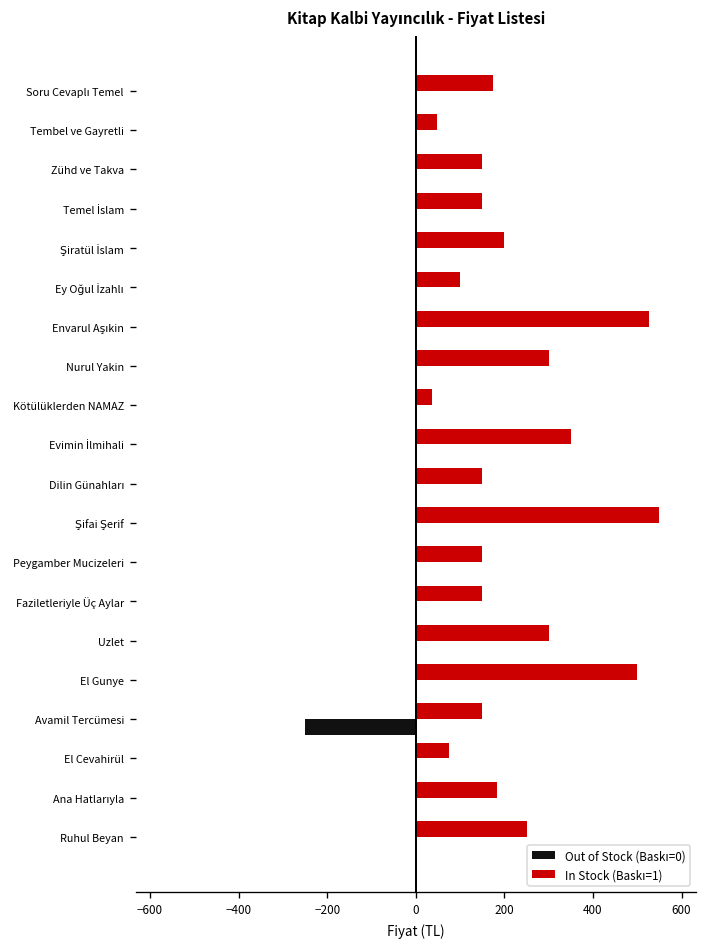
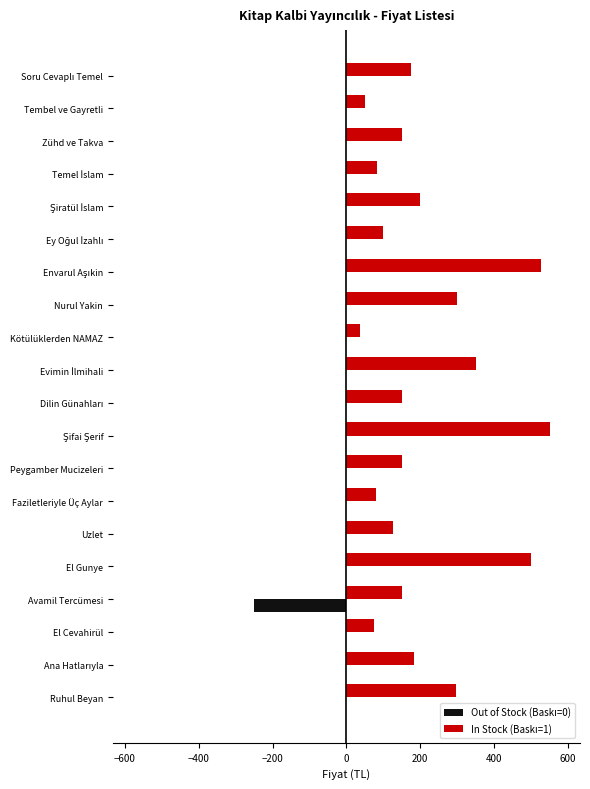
In Stock (Baskı=1), Temel İslam: 150 -> 80
In Stock (Baskı=1), Faziletleriyle Üç Aylar: 150 -> 80
In Stock (Baskı=1), Uzlet: 300 -> 130
In Stock (Baskı=1), Ruhul Beyan: 250 -> 300
